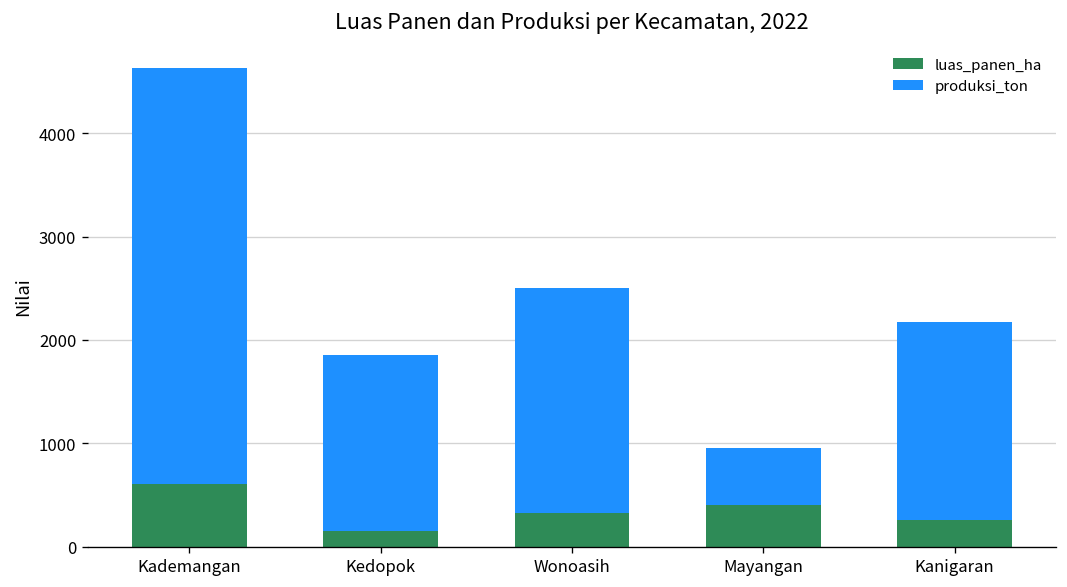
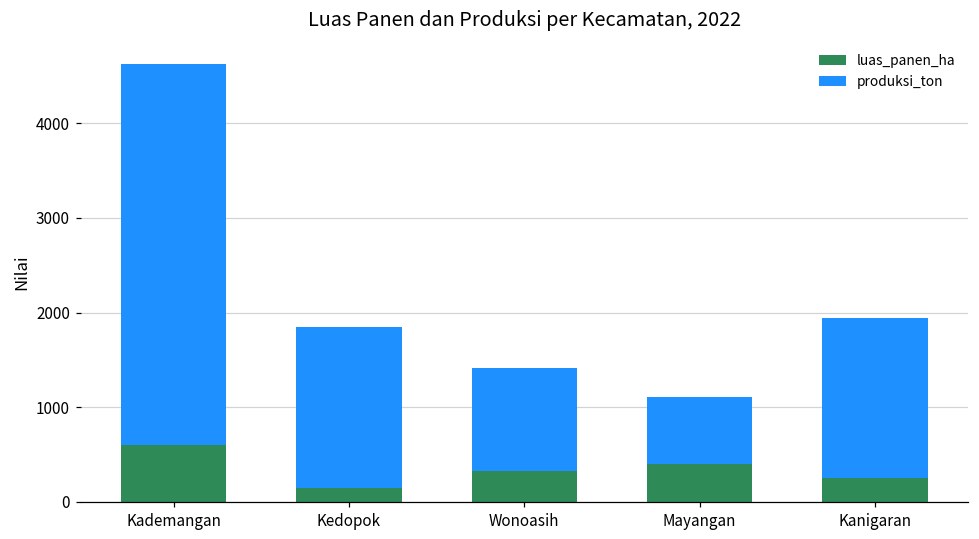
produksi_ton, Wonoasih: 2200 -> 1100
produksi_ton, Mayangan: 600 -> 700
produksi_ton, Kanigaran: 1900 -> 1700
